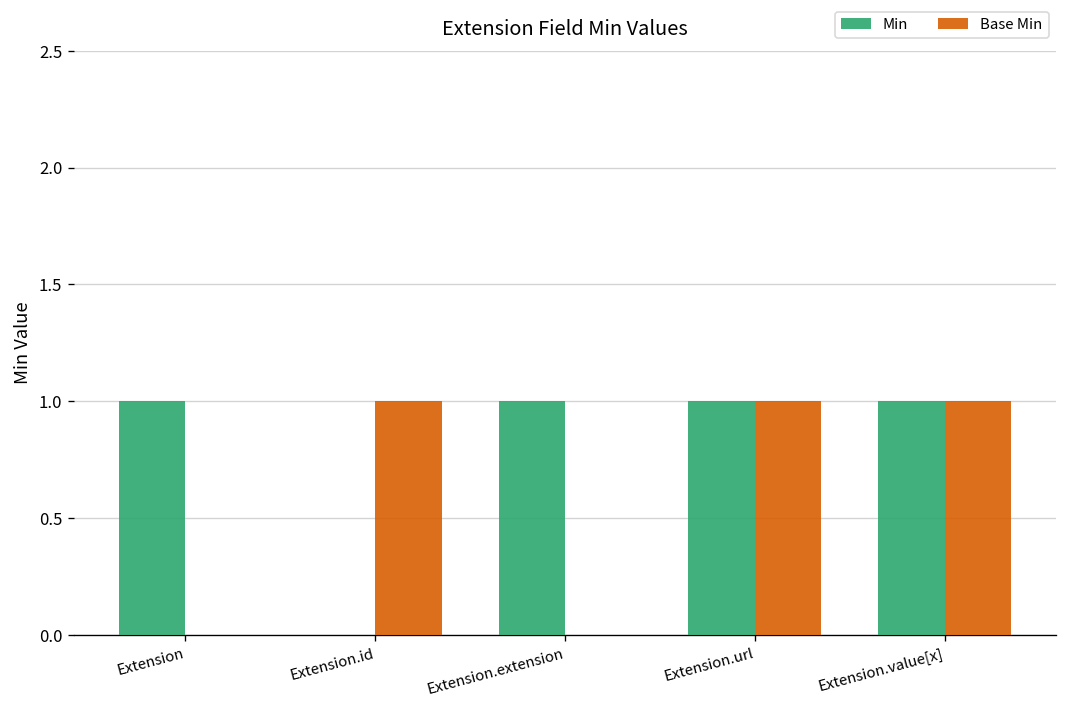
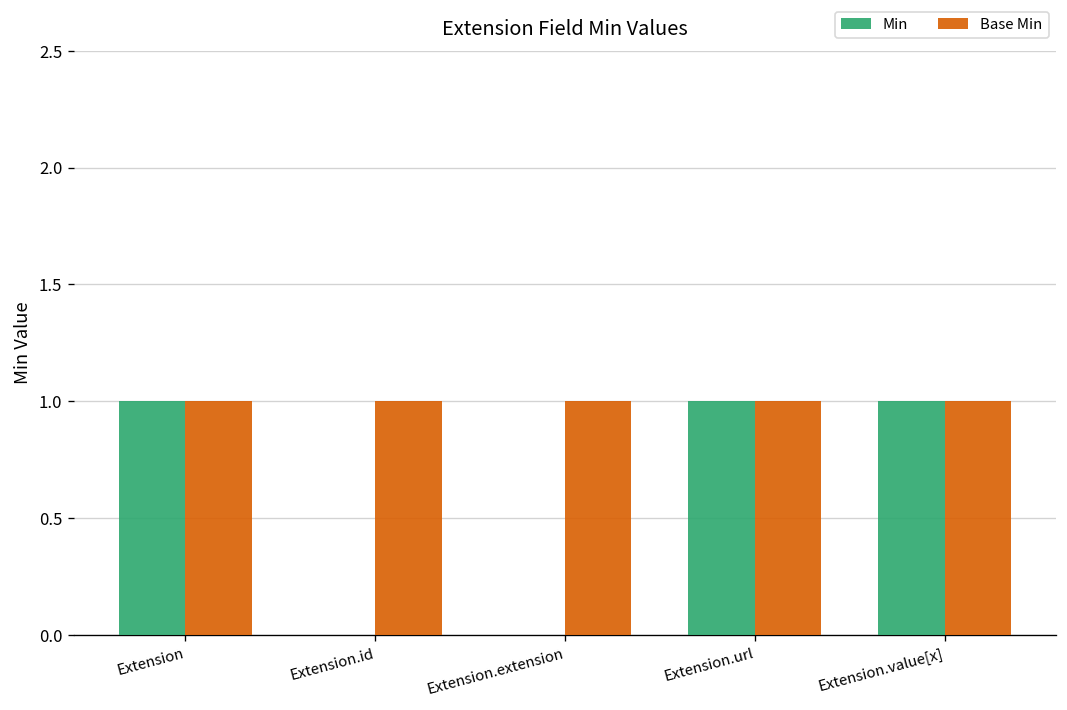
Base Min, Extension: 0 -> 1
Min, Extension.extension: 1 -> 0
Base Min, Extension.extension: 0 -> 1
